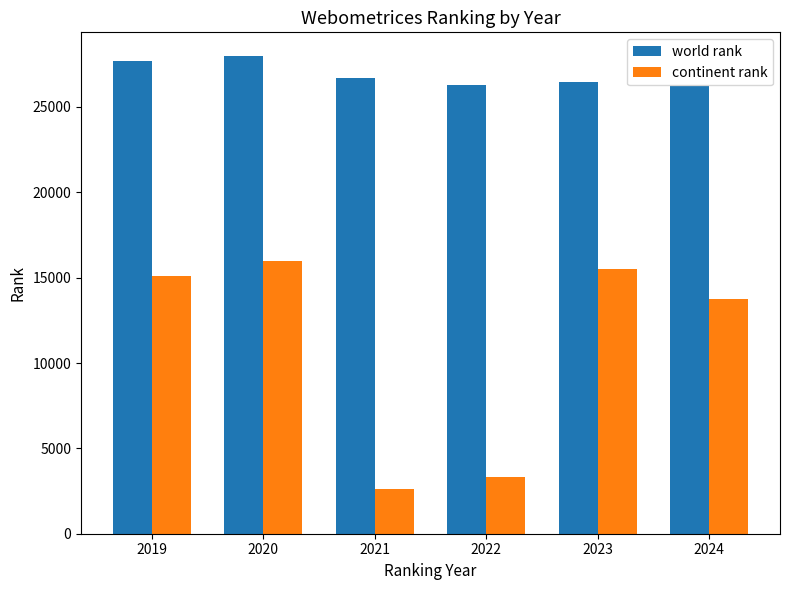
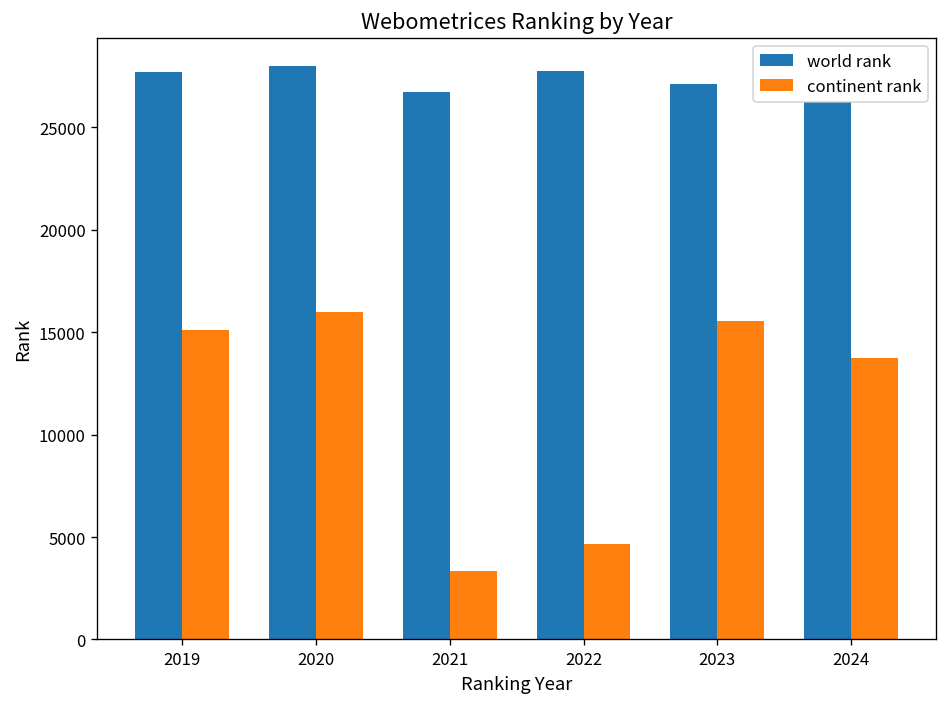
continent rank, 2021: 2600 -> 3300
world rank, 2022: 26300 -> 27700
continent rank, 2022: 3300 -> 4700
world rank, 2023: 26500 -> 27100
